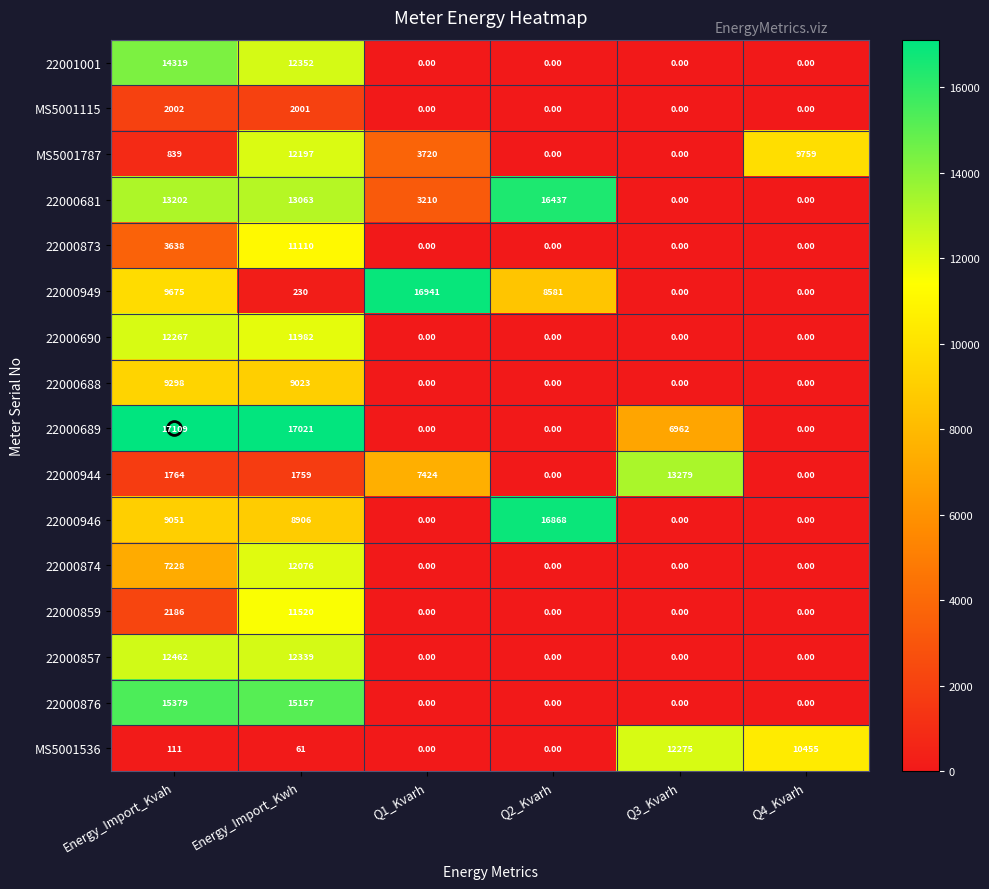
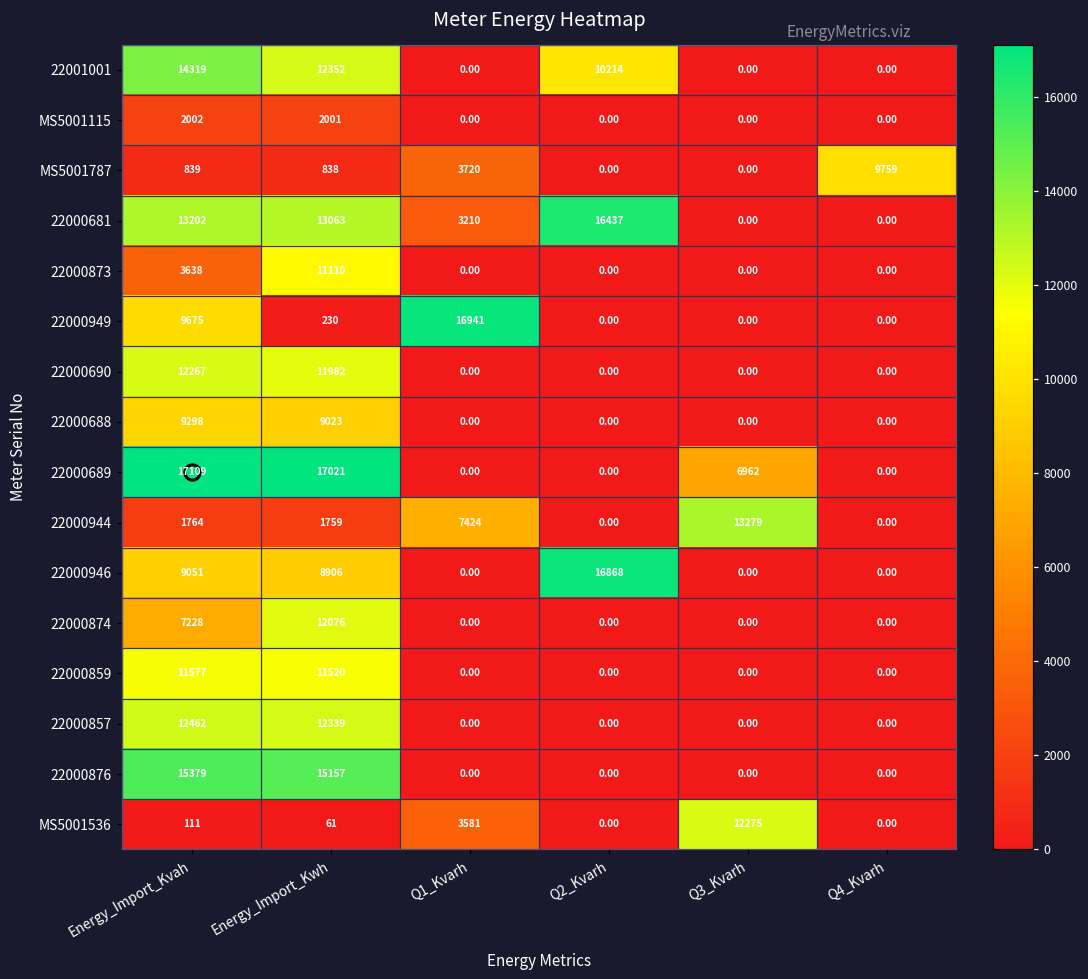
22001001, Q2_Kvarh: 0.00 -> 10214
MS5001787, Energy_Import_Kwh: 12197 -> 838
22000949, Q2_Kvarh: 8581 -> 0.00
22000859, Energy_Import_Kvah: 2186 -> 11577
MS5001536, Q1_Kvarh: 0.00 -> 3581
MS5001536, Q4_Kvarh: 10455 -> 0.00
